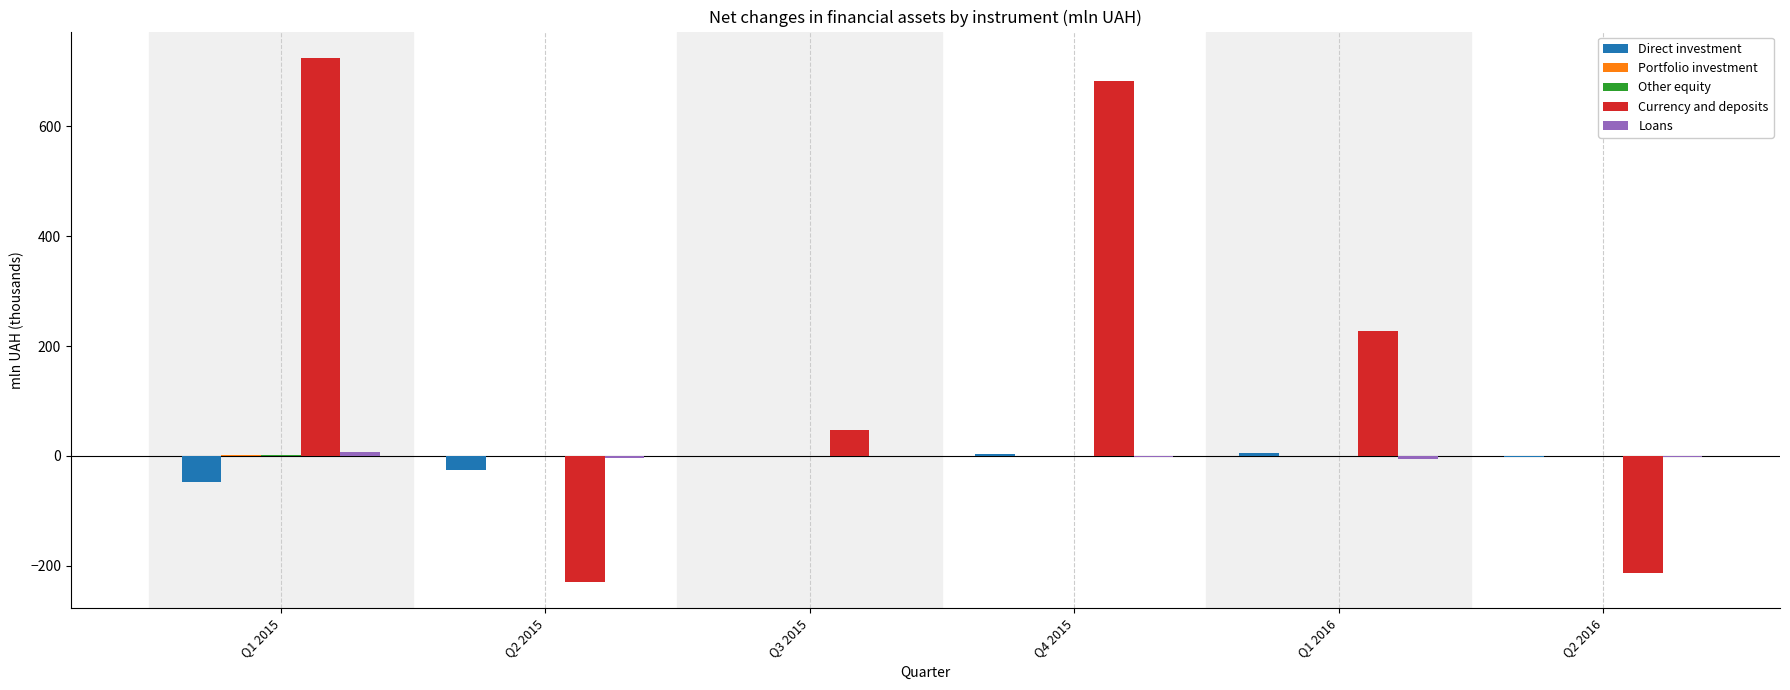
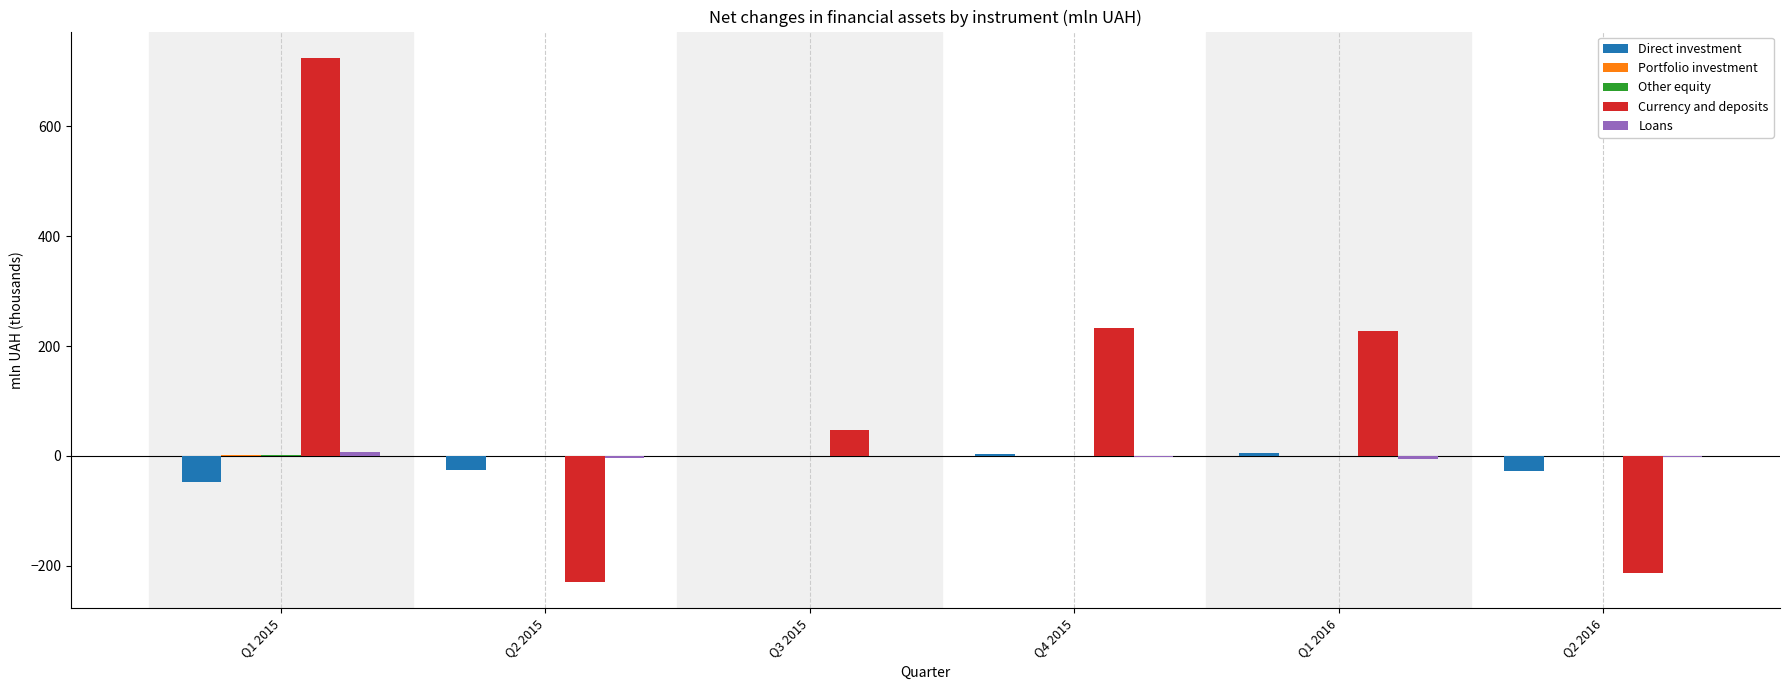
Currency and deposits, Q4 2015: 680 -> 230
Direct investment, Q2 2016: 0 -> -30
